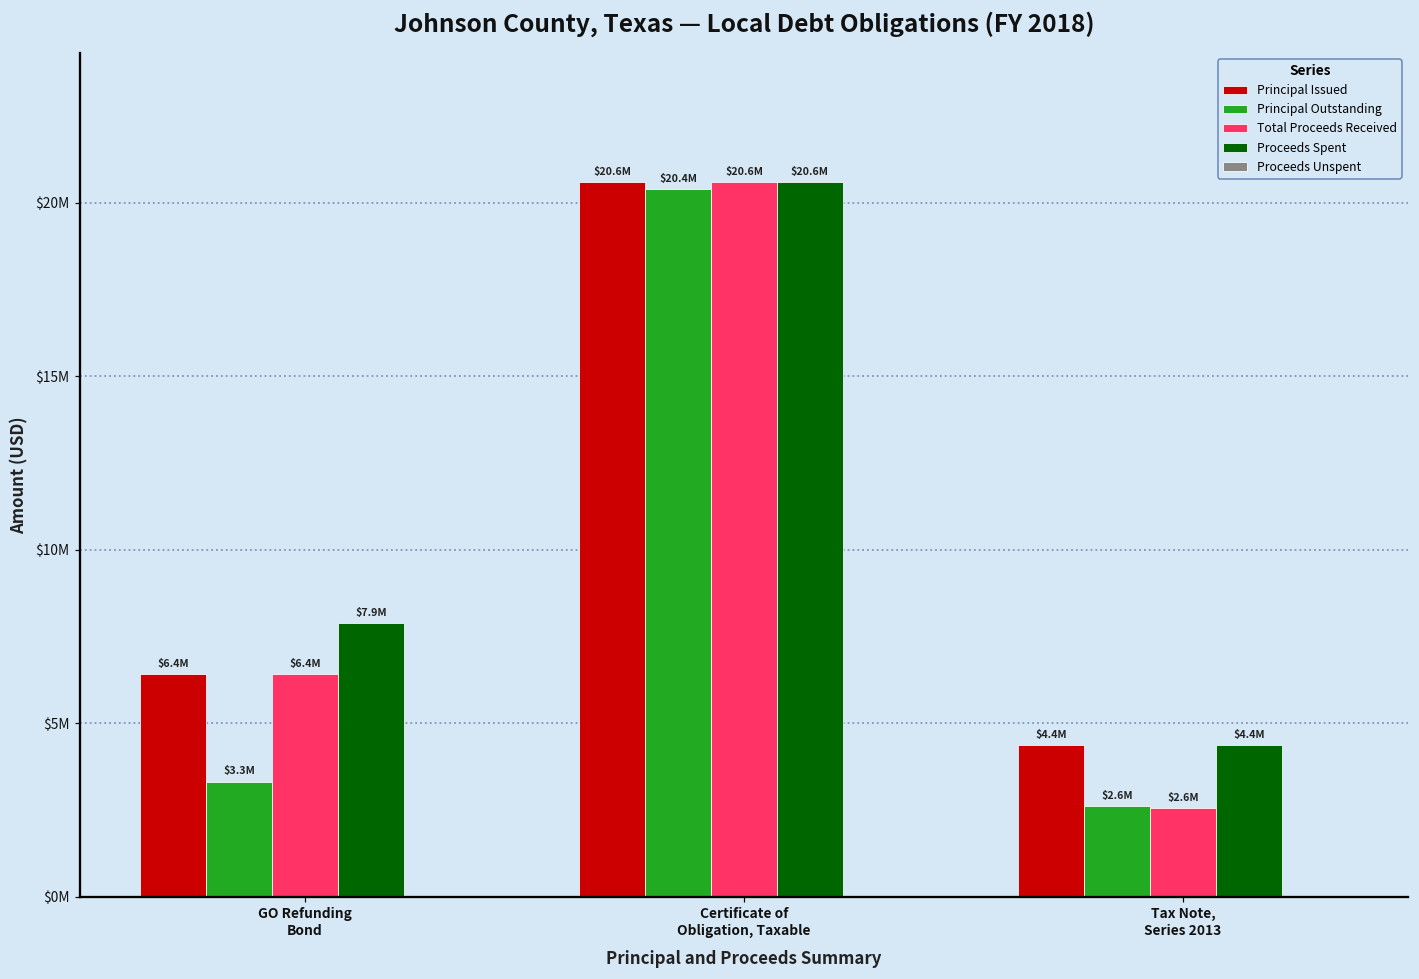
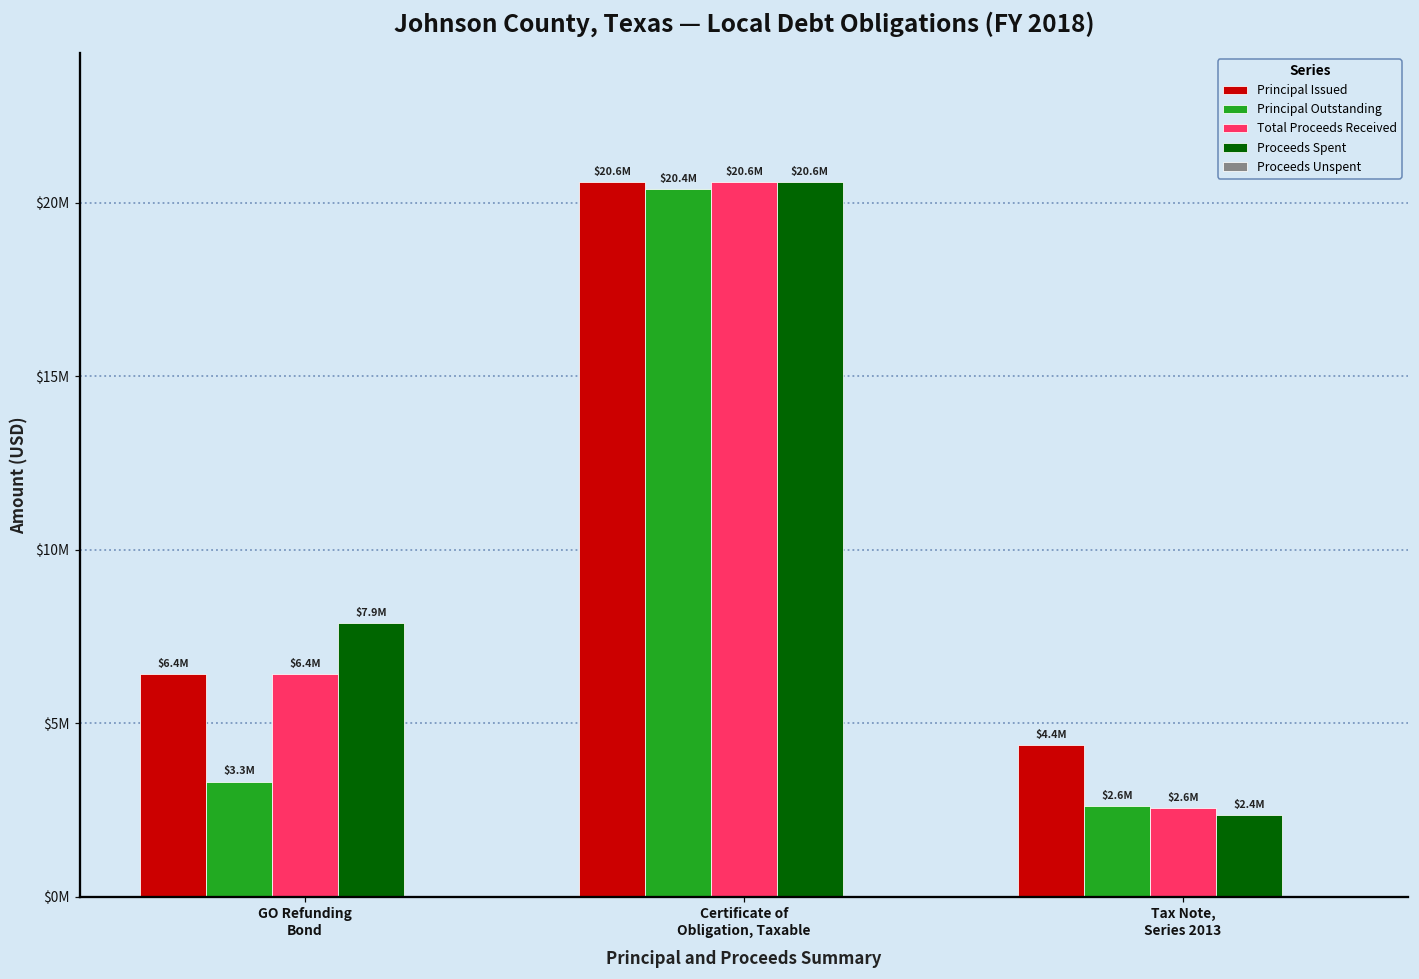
Proceeds Spent, Tax Note, Series 2013: $4.4M -> $2.4M
